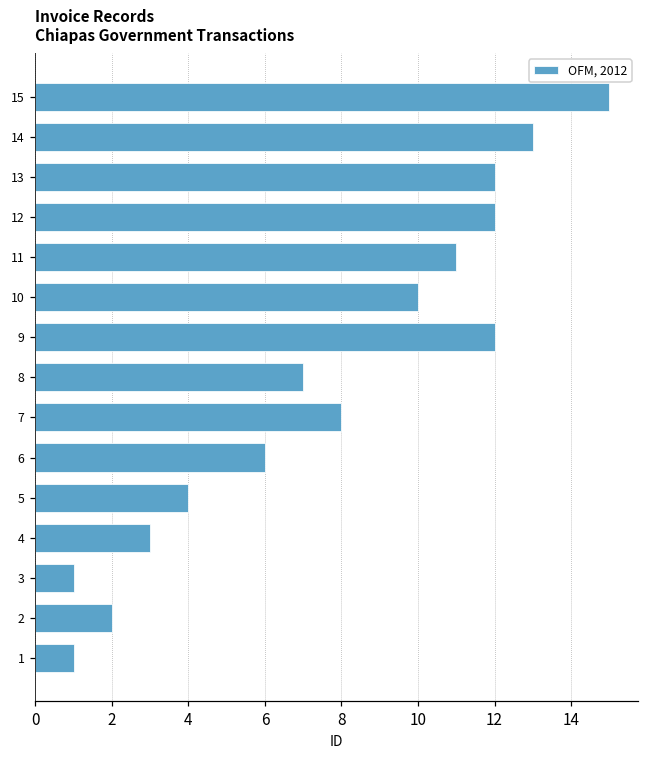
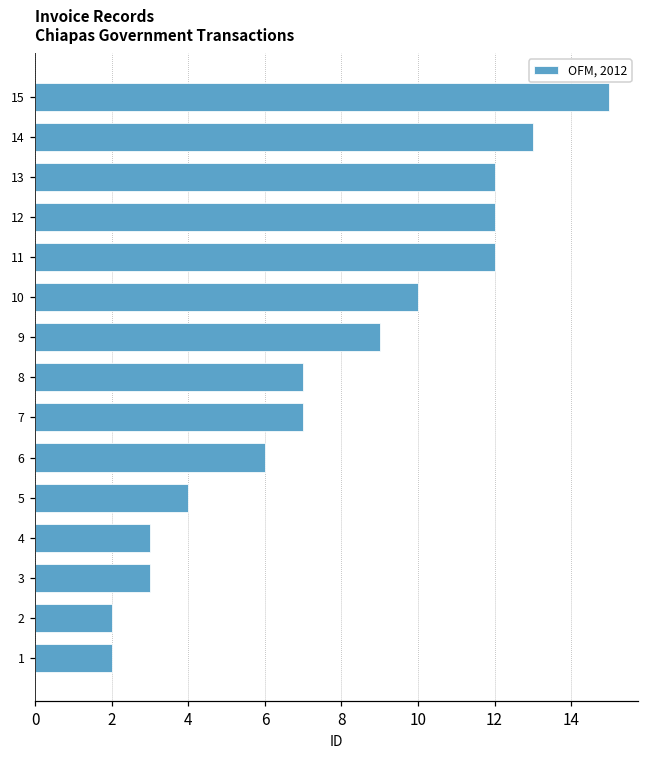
11: 11 -> 12
9: 12 -> 9
7: 8 -> 7
3: 1 -> 3
1: 1 -> 2
